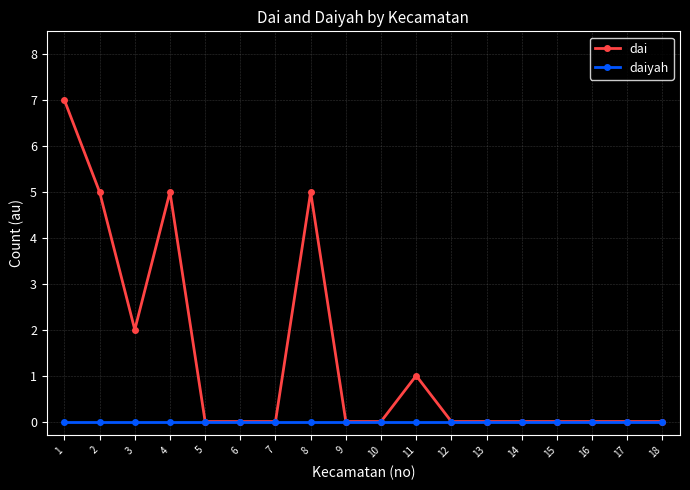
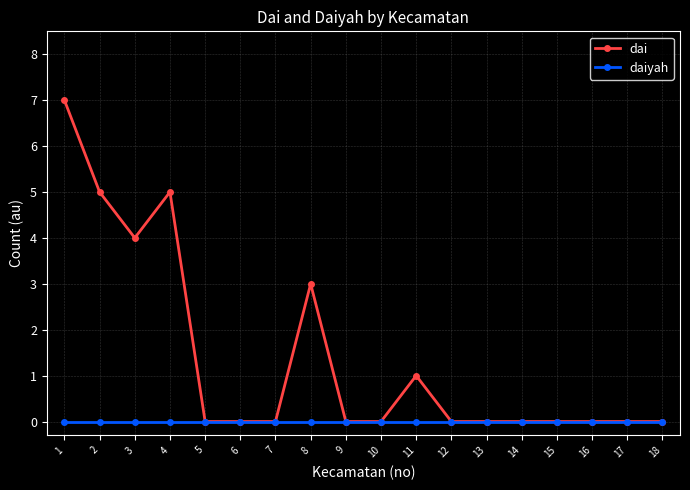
dai, 3: 2 -> 4
dai, 8: 5 -> 3
